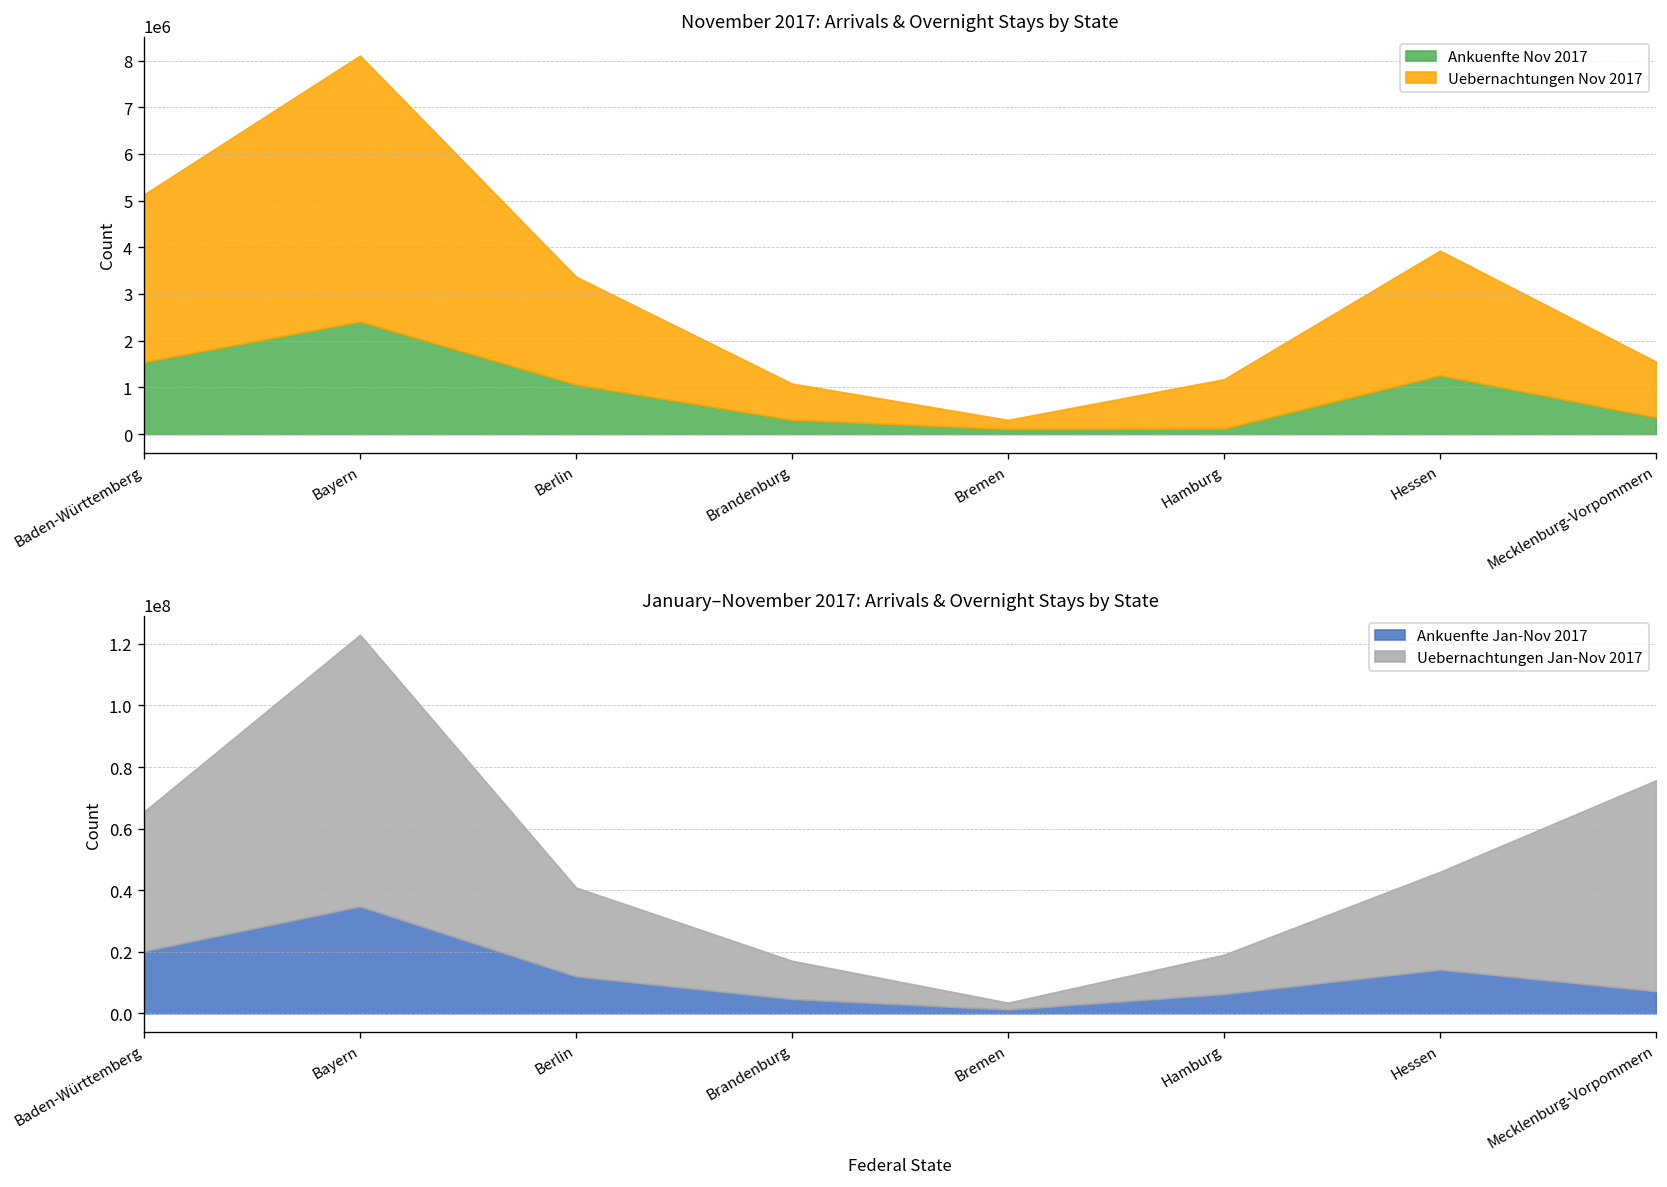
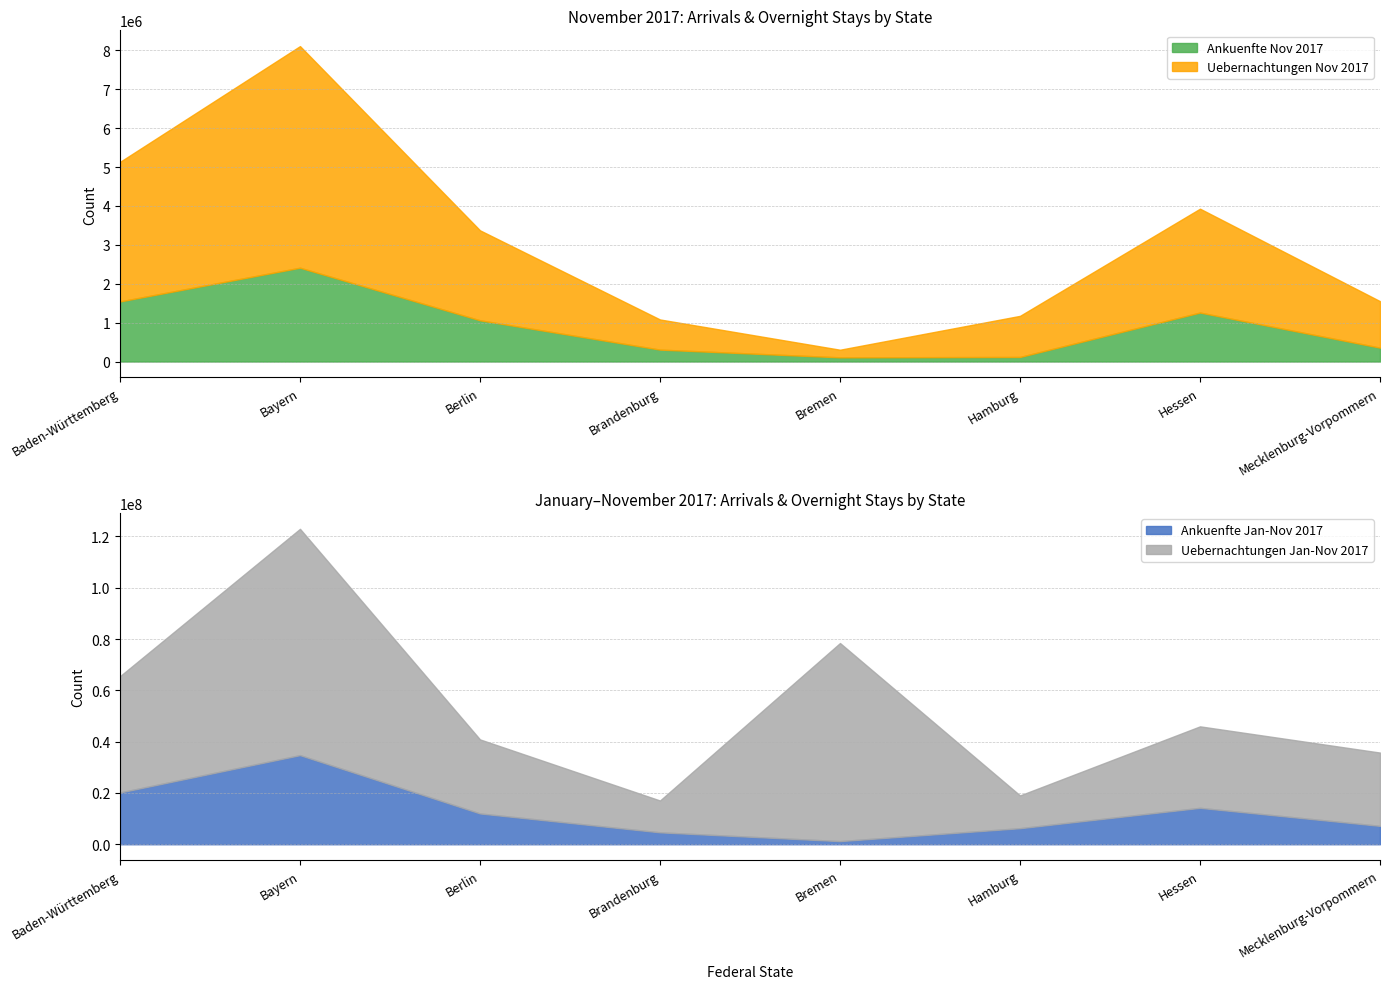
January–November 2017: Arrivals & Overnight Stays by State, Uebernachtungen Jan-Nov 2017, Bremen: 2000000 -> 77000000
January–November 2017: Arrivals & Overnight Stays by State, Uebernachtungen Jan-Nov 2017, Mecklenburg-Vorpommern: 69000000 -> 29000000
